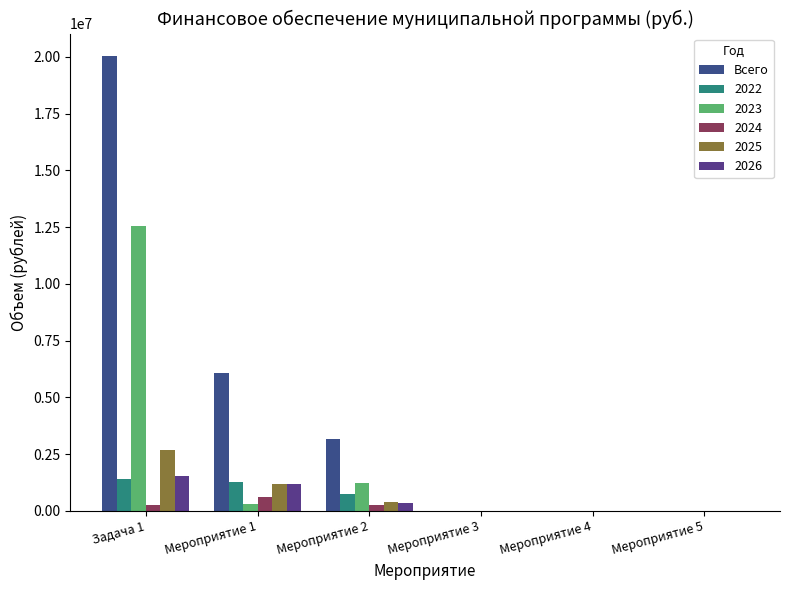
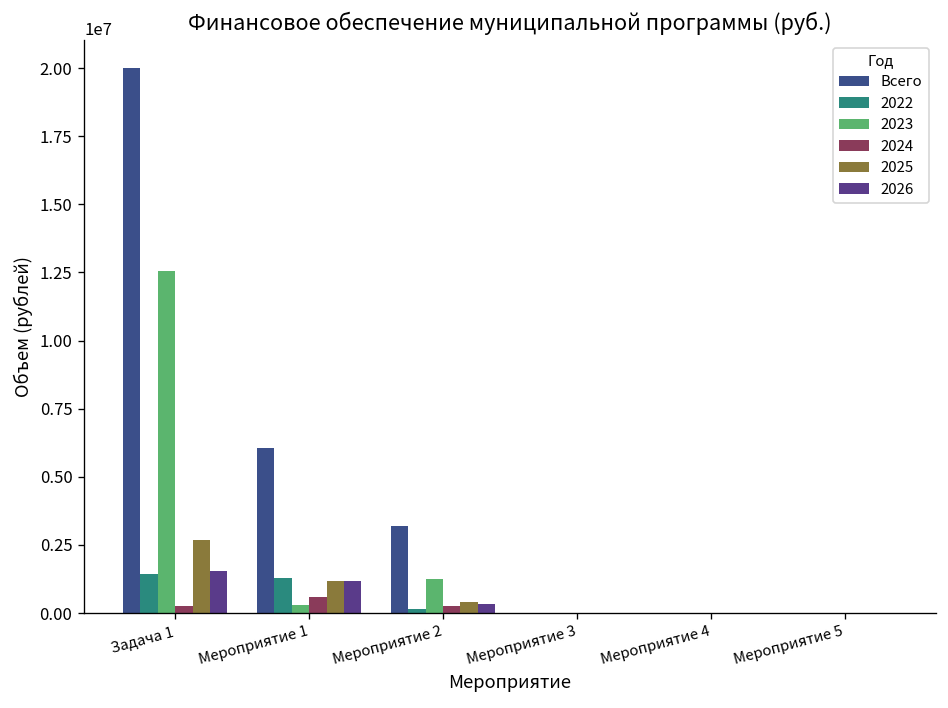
2022, Мероприятие 2: 700000 -> 100000
